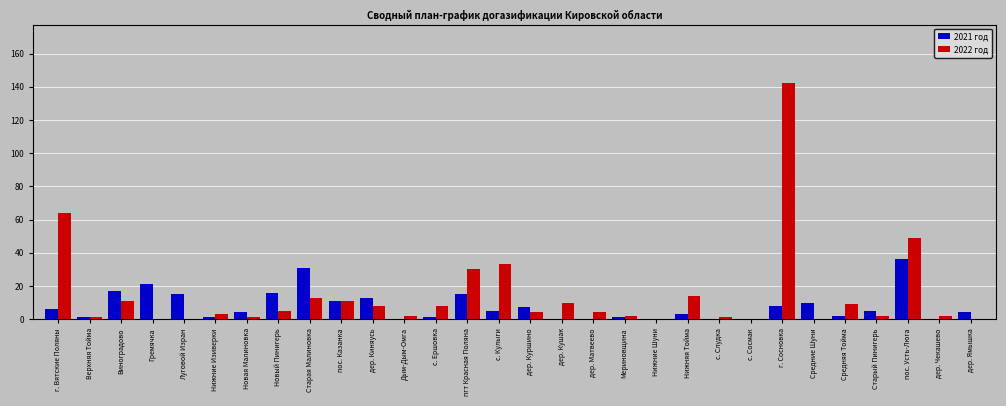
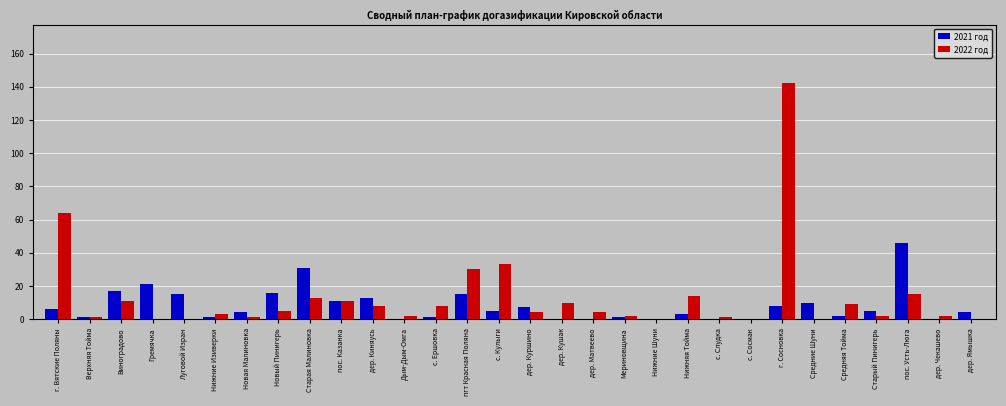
2021 год, пос. Усть-Люга: 36 -> 46
2022 год, пос. Усть-Люга: 49 -> 15
